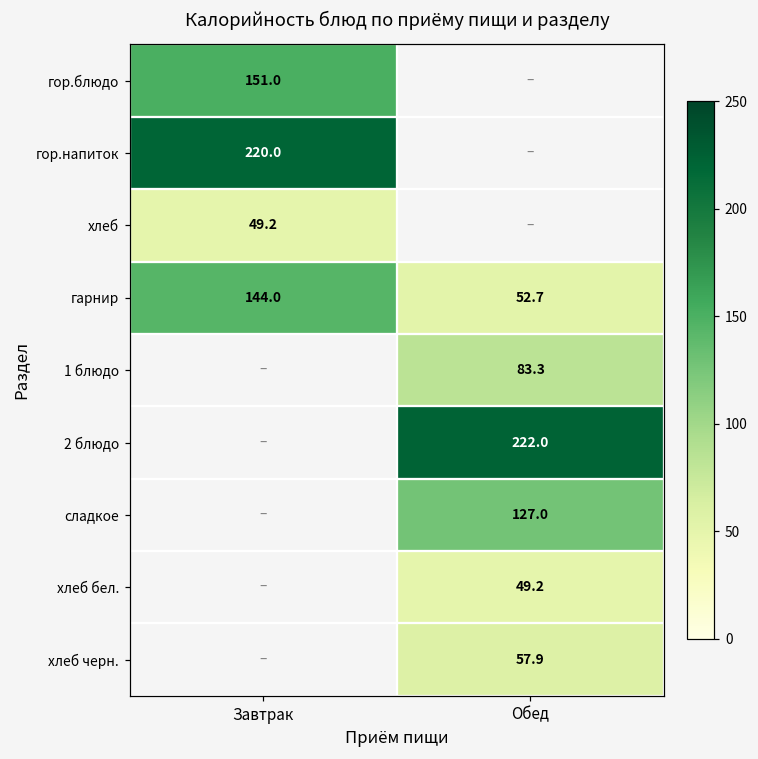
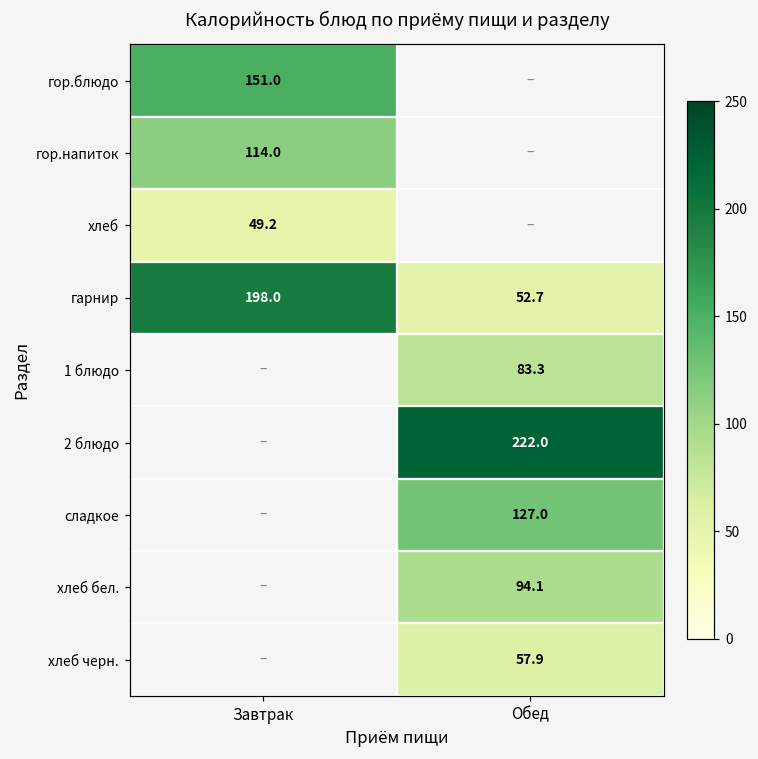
гор.напиток, Завтрак: 220.0 -> 114.0
гарнир, Завтрак: 144.0 -> 198.0
хлеб бел., Обед: 49.2 -> 94.1
